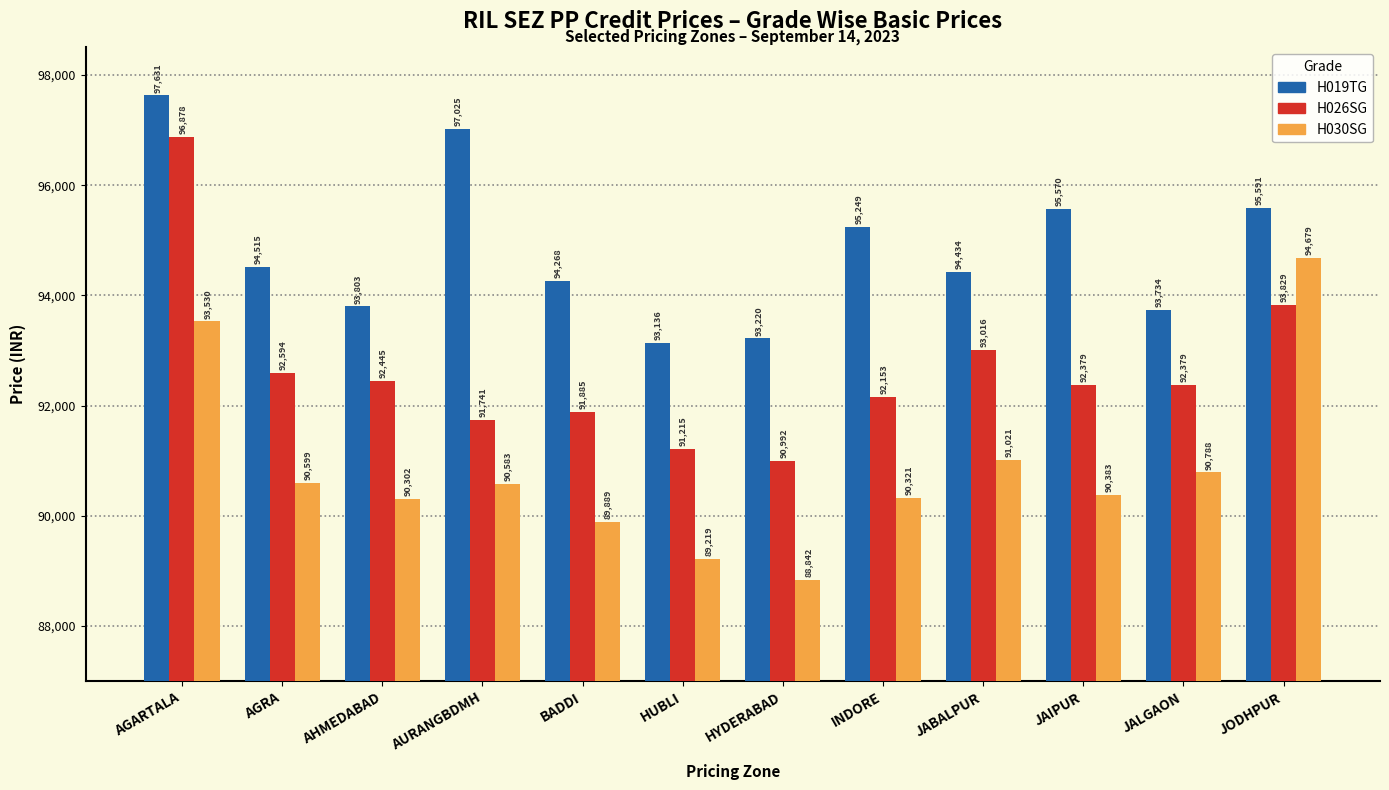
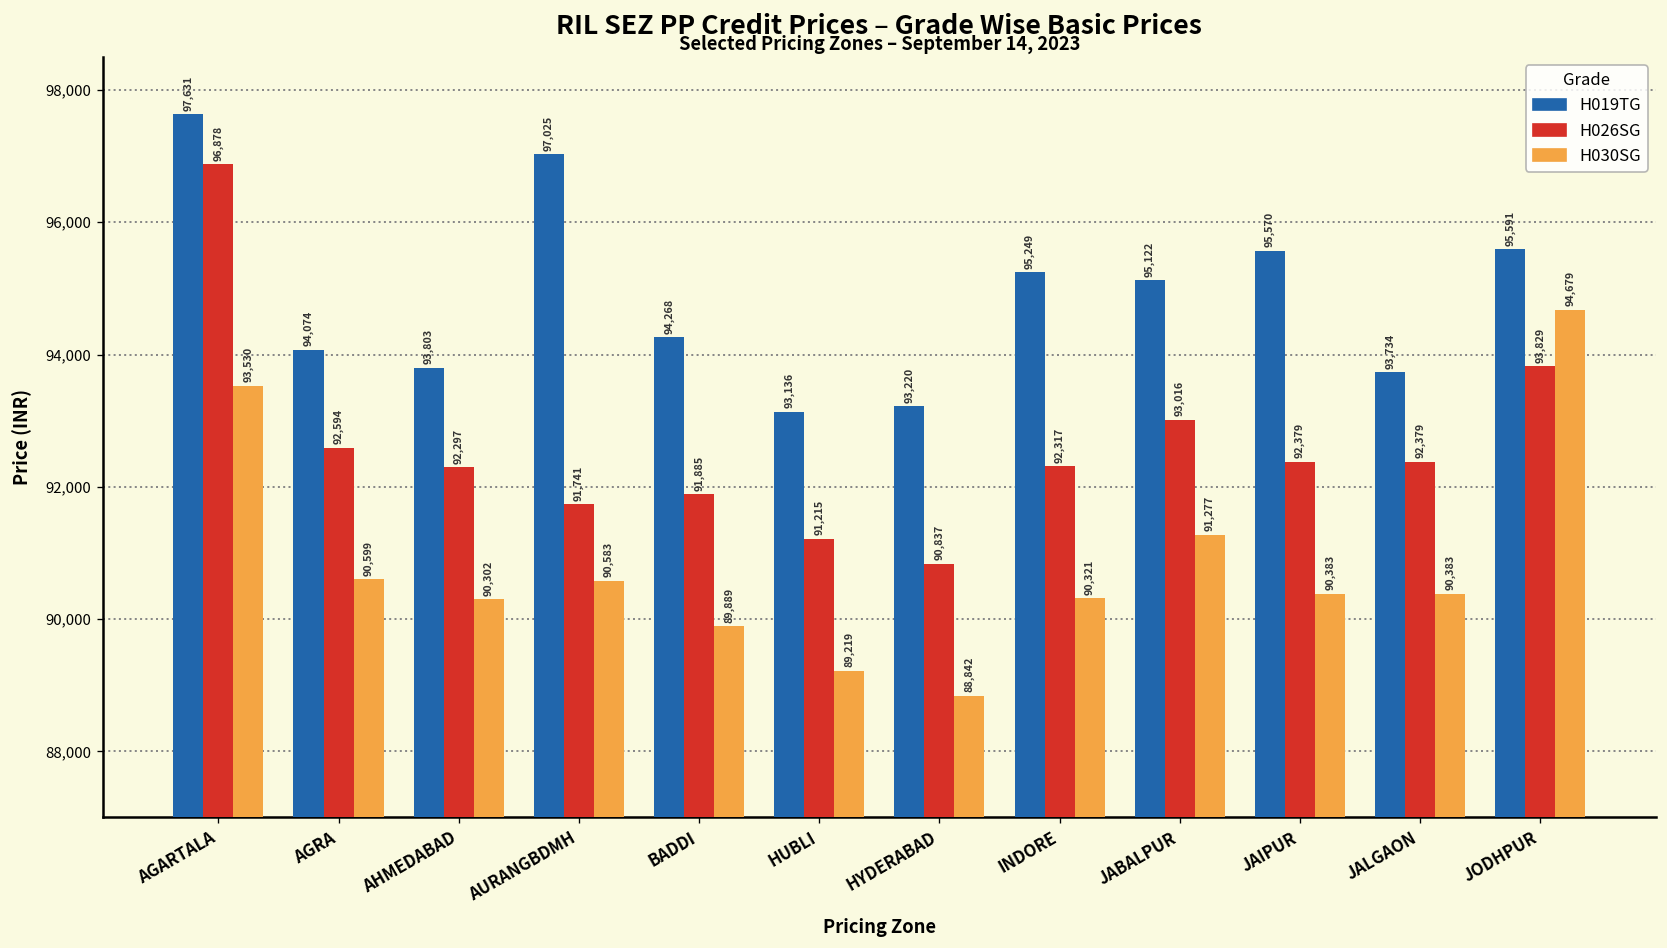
H019TG, AGRA: 94,515 -> 94,074
H026SG, AHMEDABAD: 92,445 -> 92,297
H026SG, HYDERABAD: 90,992 -> 90,837
H026SG, INDORE: 92,153 -> 92,317
H019TG, JABALPUR: 94,434 -> 95,122
H030SG, JABALPUR: 91,021 -> 91,277
H030SG, JALGAON: 90,788 -> 90,383
